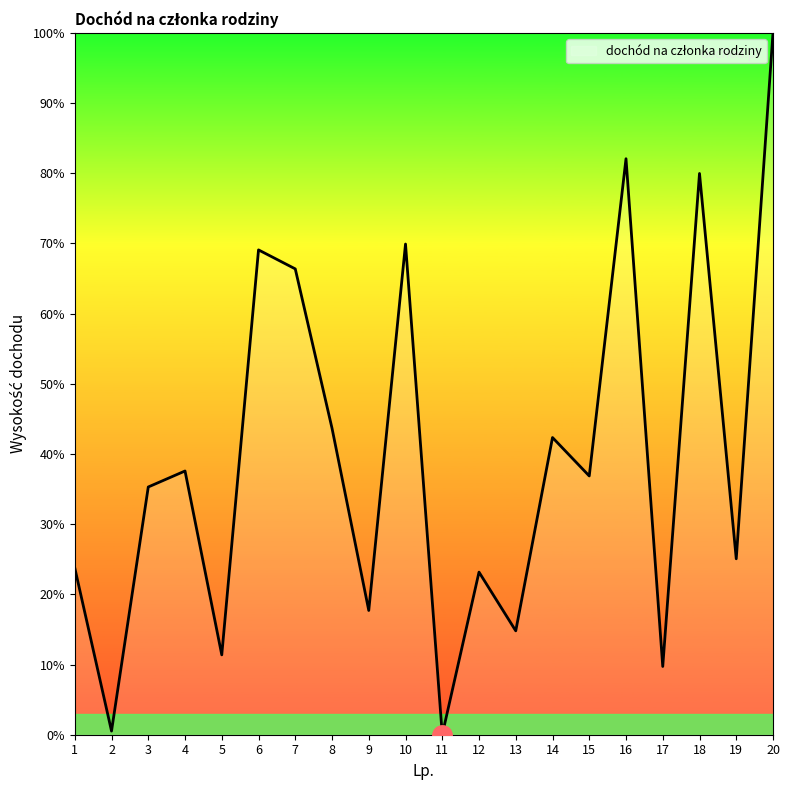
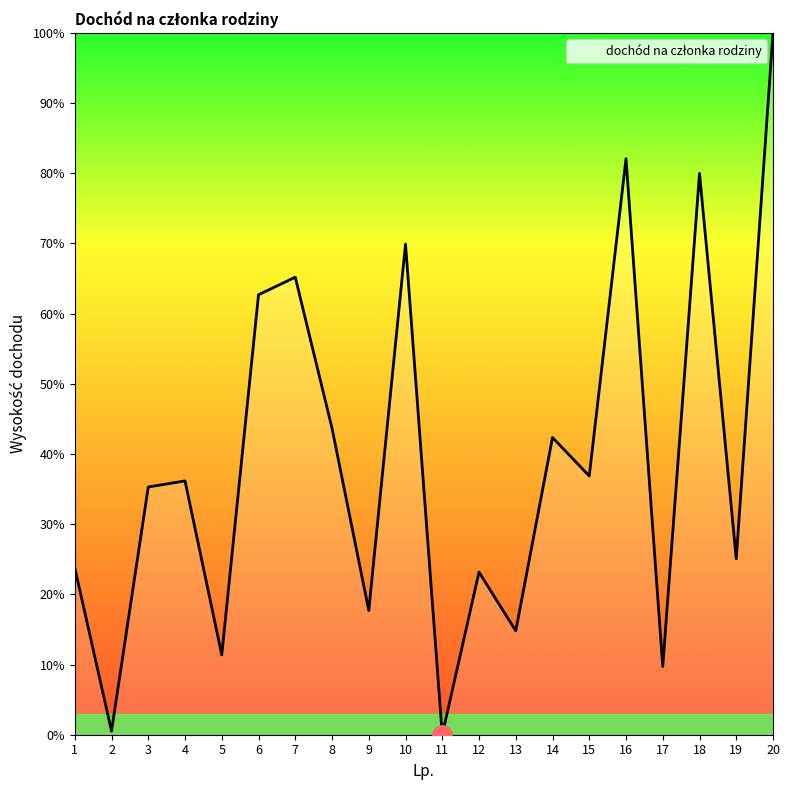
dochód na członka rodziny, 4: 38% -> 36%
dochód na członka rodziny, 6: 69% -> 63%
dochód na członka rodziny, 7: 66% -> 65%
